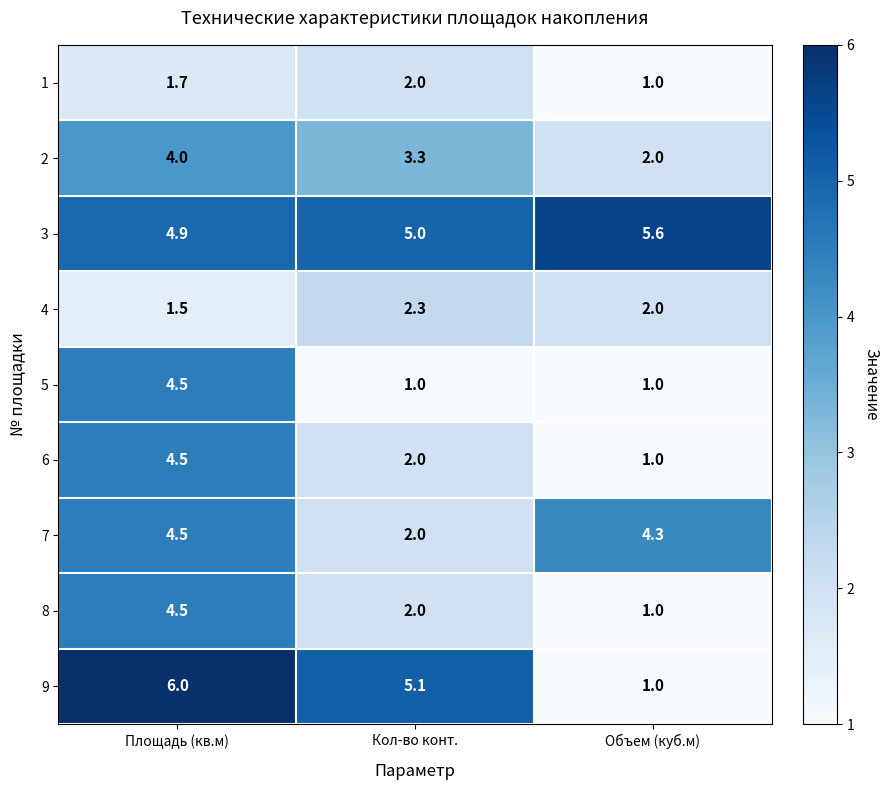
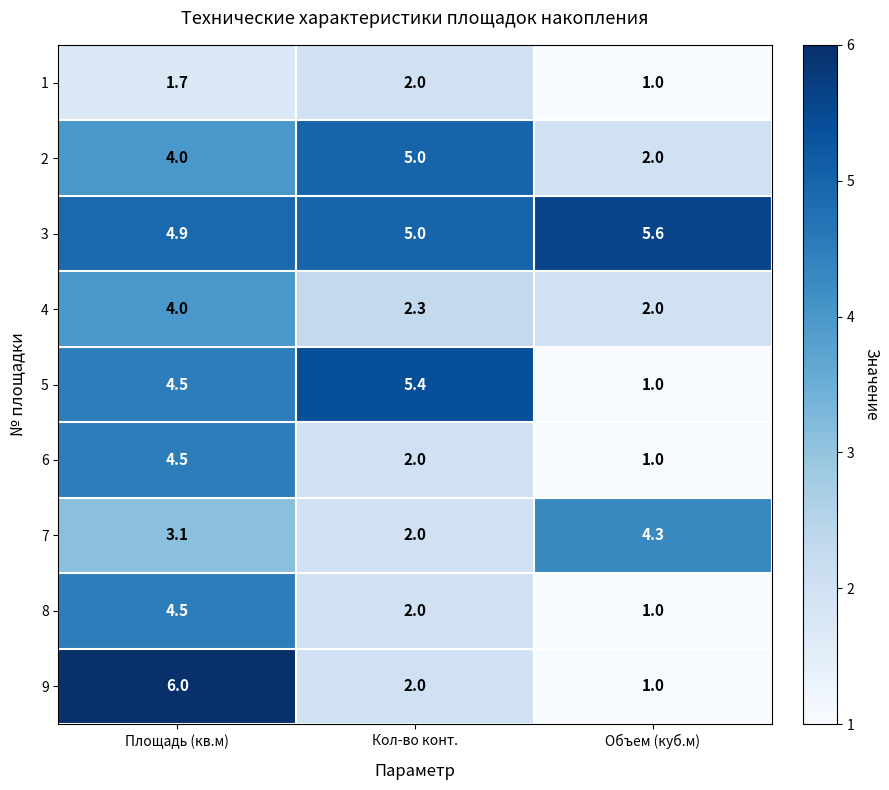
2, Кол-во конт.: 3.3 -> 5.0
4, Площадь (кв.м): 1.5 -> 4.0
5, Кол-во конт.: 1.0 -> 5.4
7, Площадь (кв.м): 4.5 -> 3.1
9, Кол-во конт.: 5.1 -> 2.0
